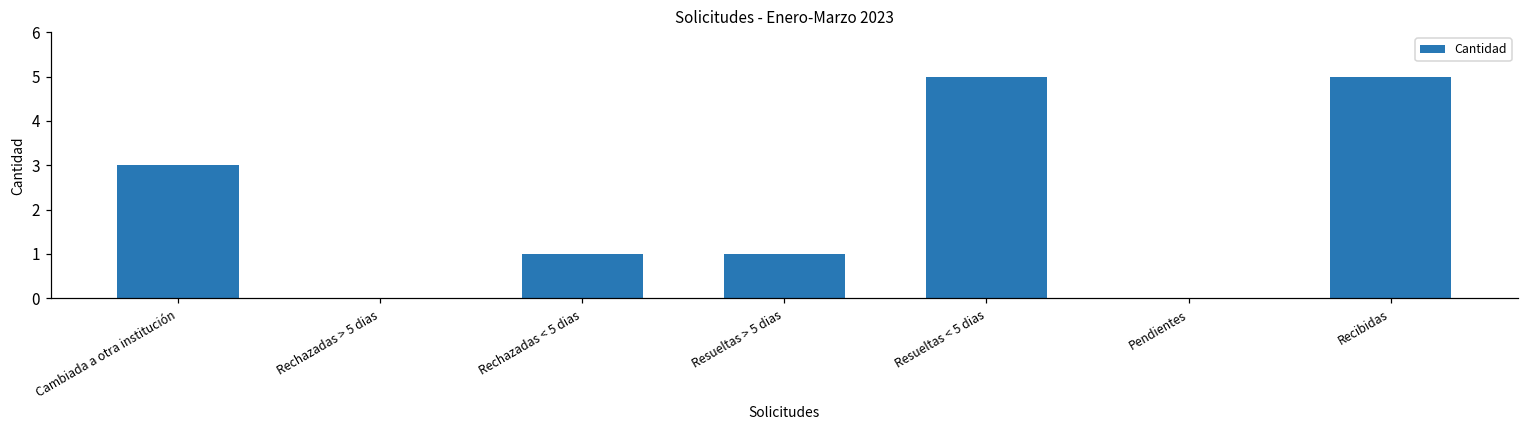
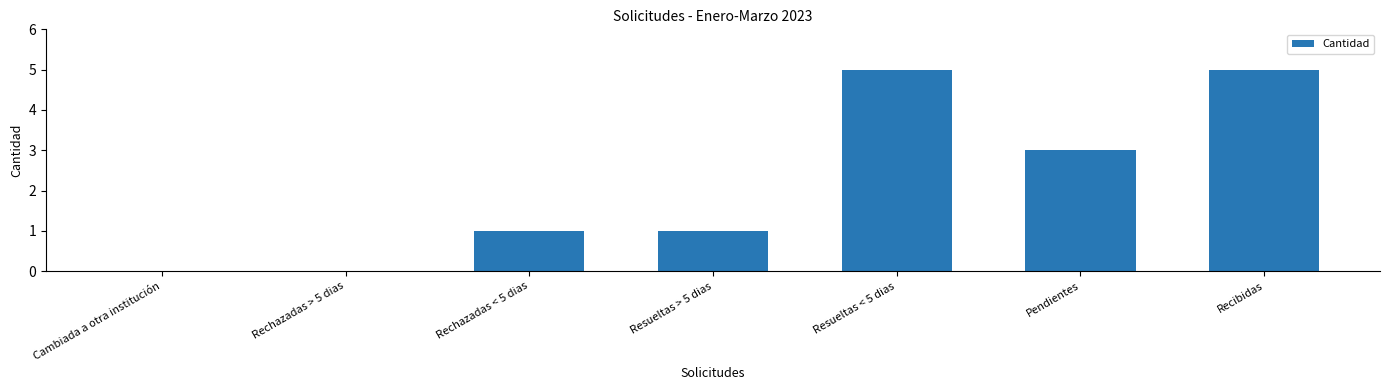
Cambiada a otra institución: 3 -> 0
Pendientes: 0 -> 3
